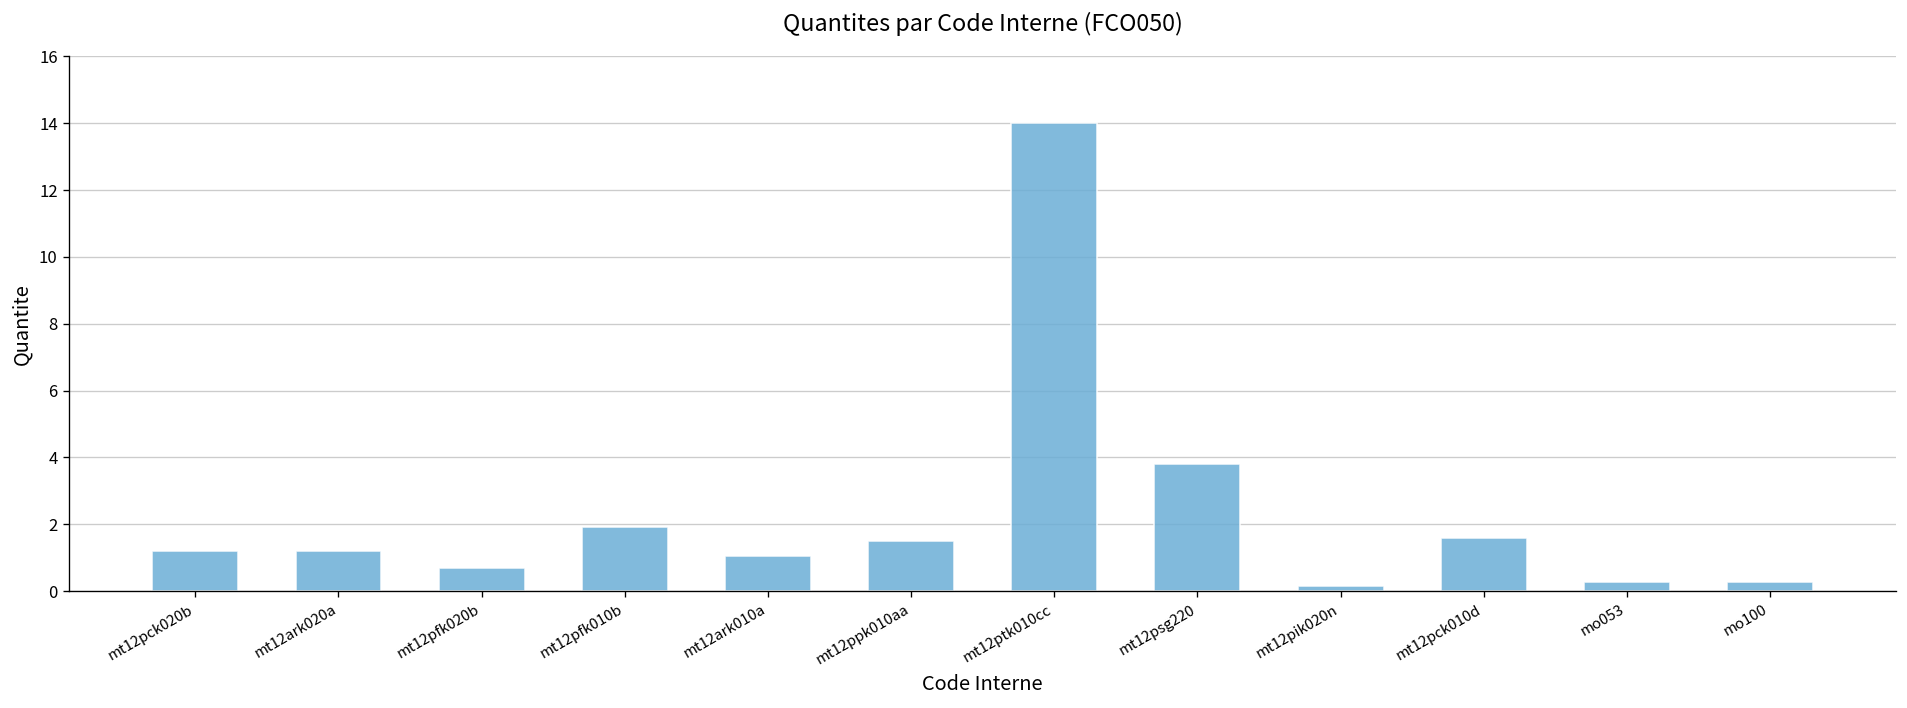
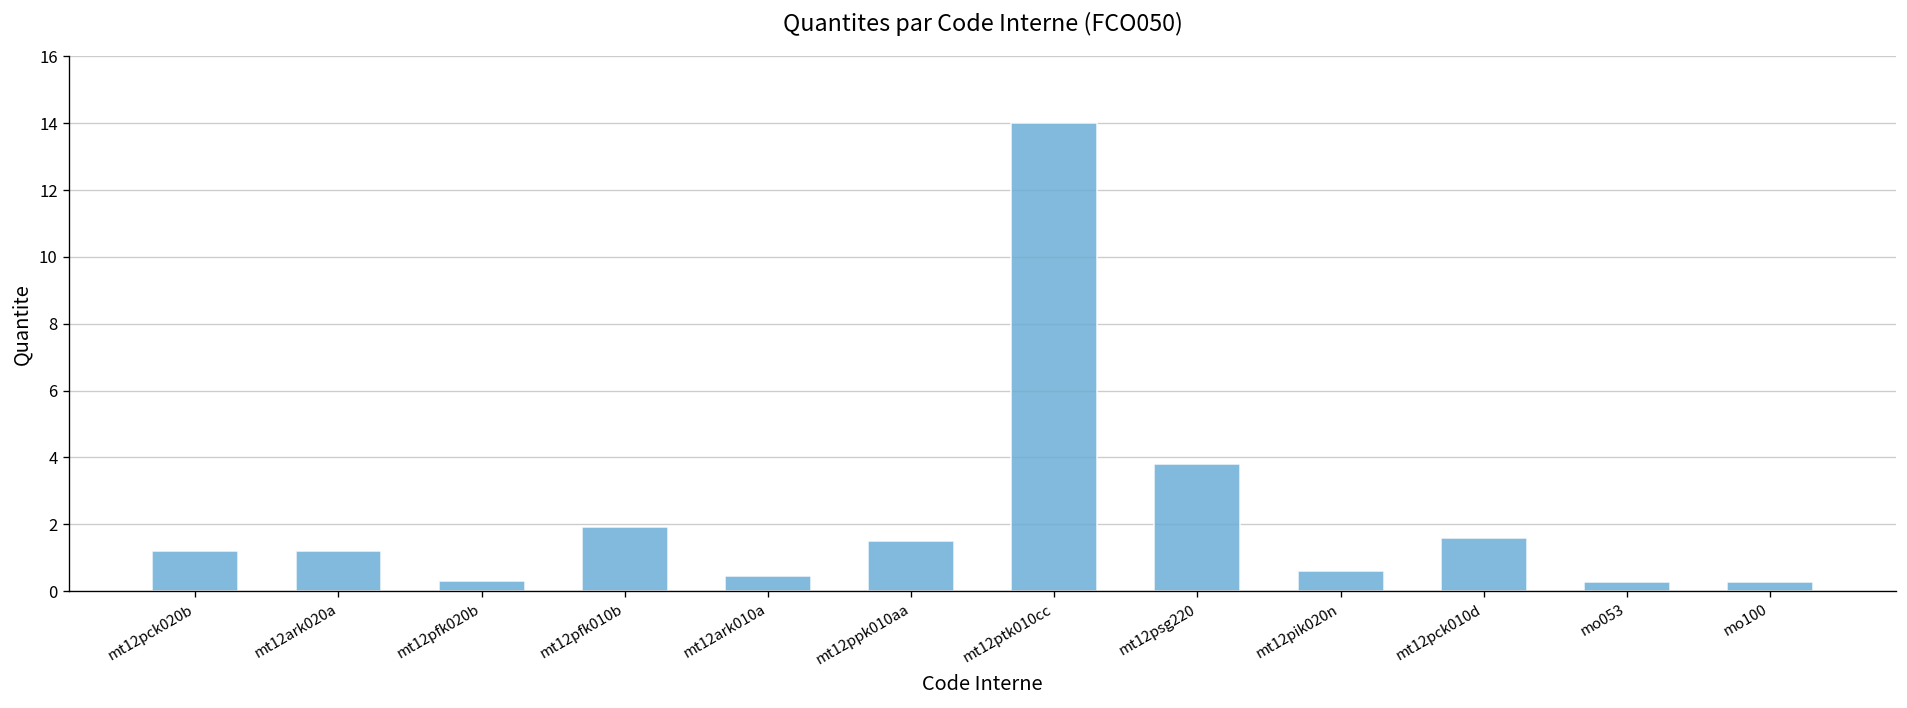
mt12pfk020b: 0.7 -> 0.3
mt12ark010a: 1.1 -> 0.5
mt12pik020n: 0.1 -> 0.6
